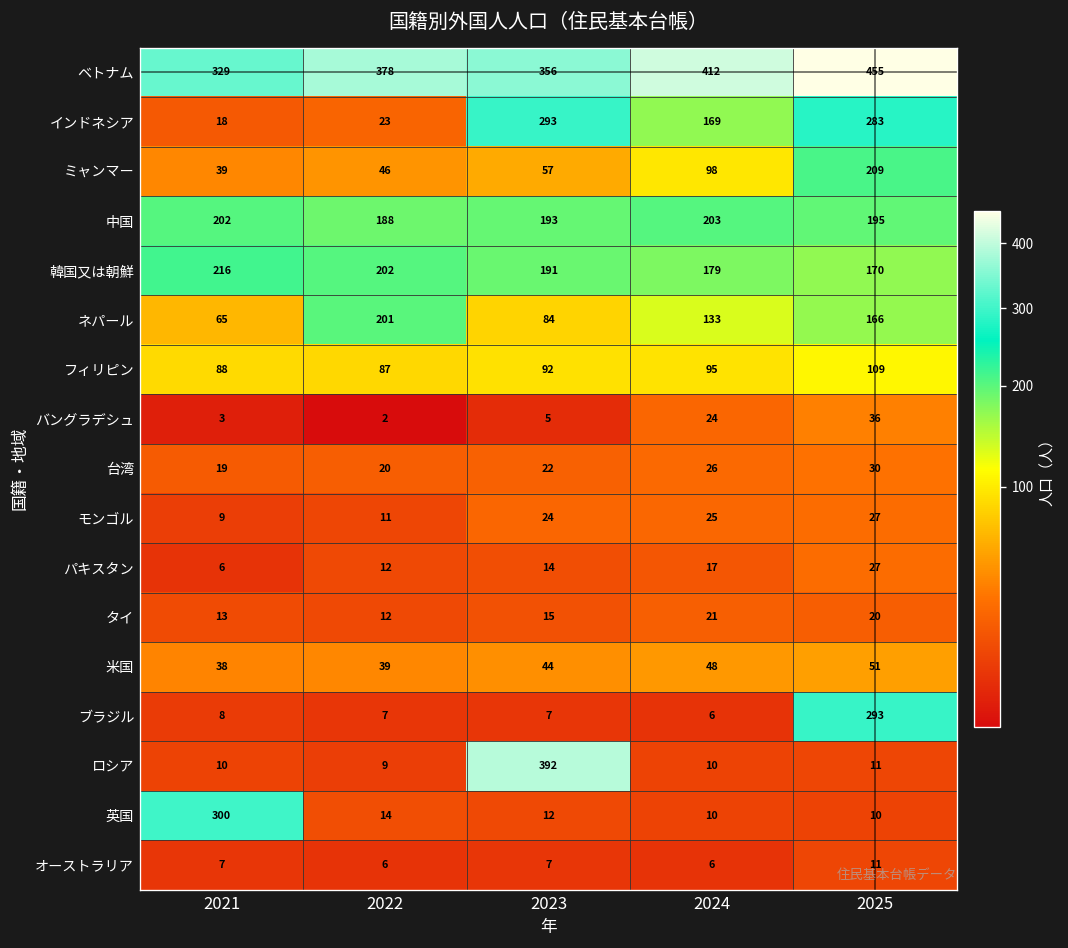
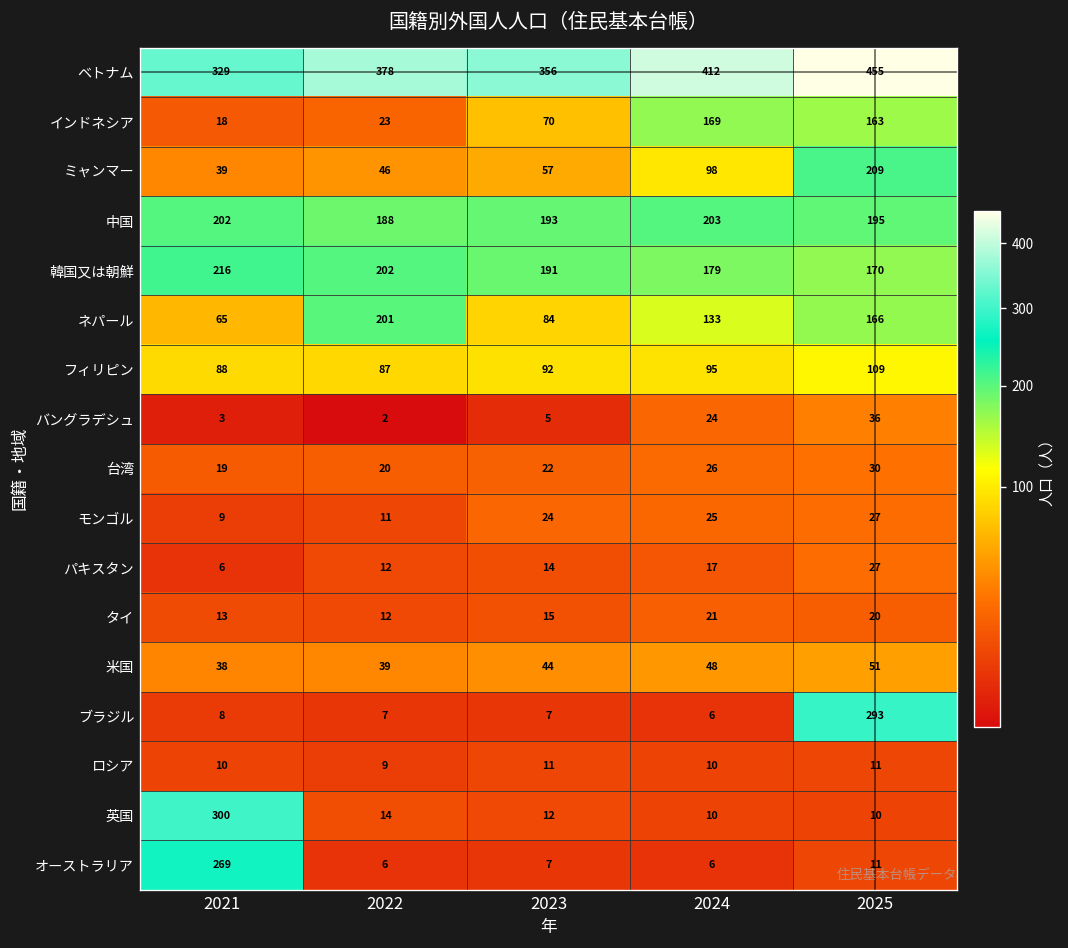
インドネシア, 2023: 293 -> 70
インドネシア, 2025: 283 -> 163
ロシア, 2023: 392 -> 11
オーストラリア, 2021: 7 -> 269
